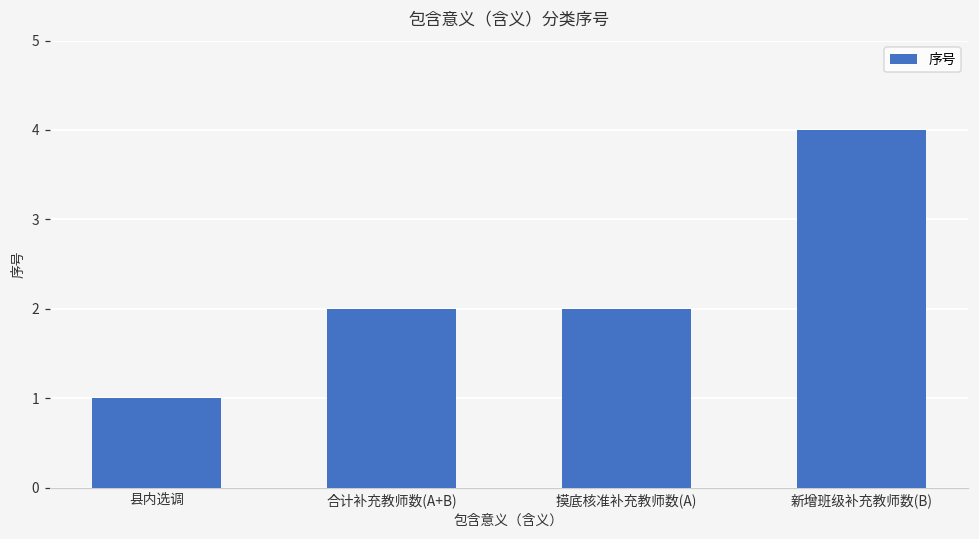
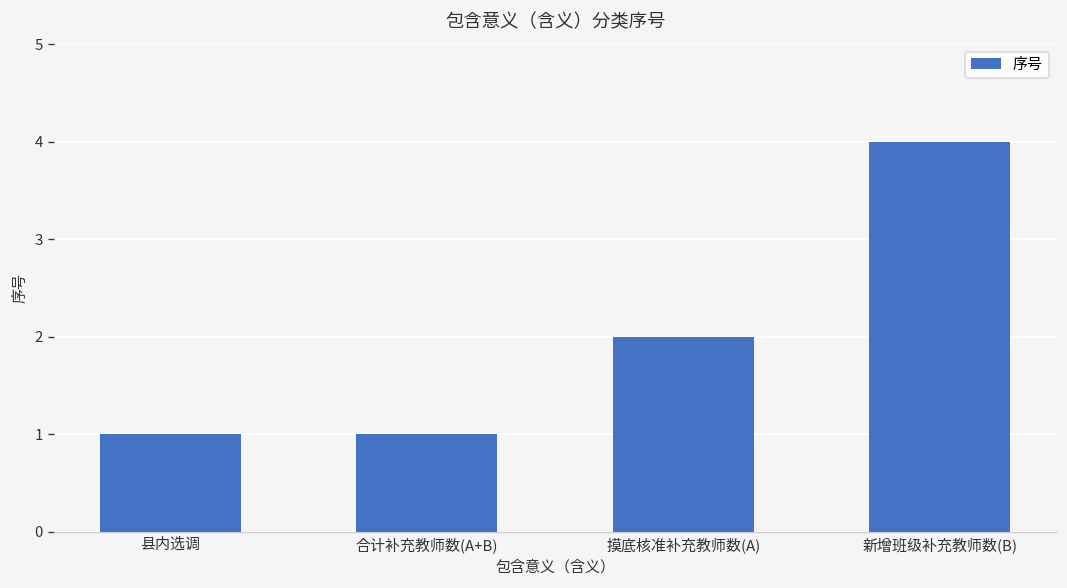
合计补充教师数(A+B): 2 -> 1
